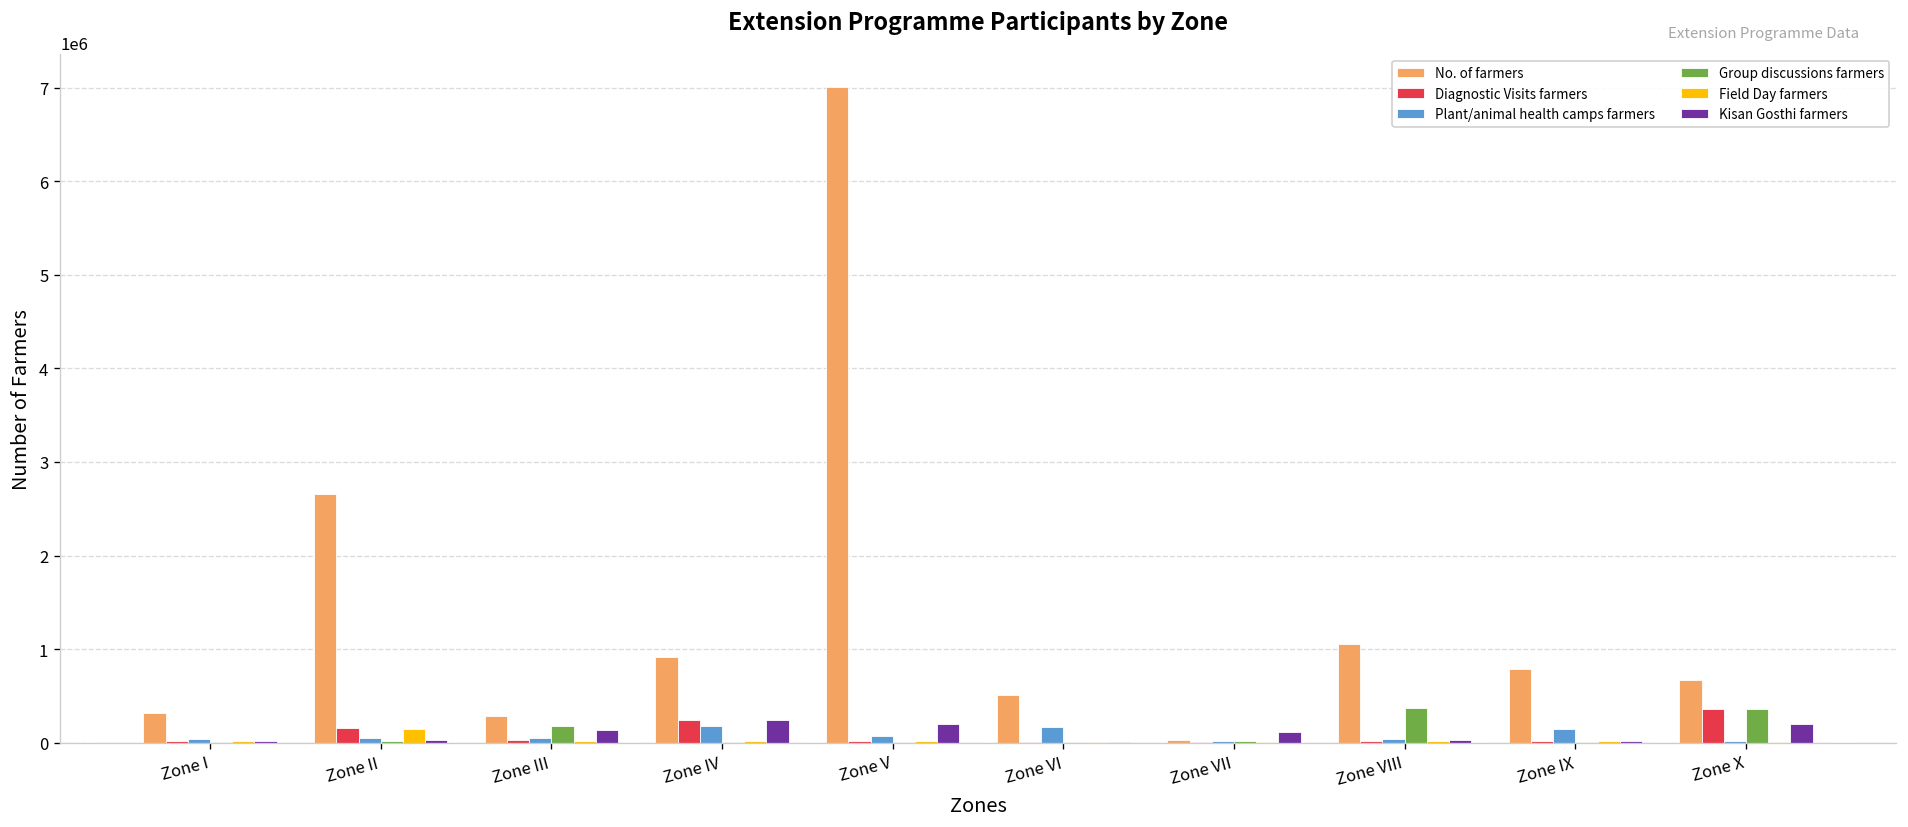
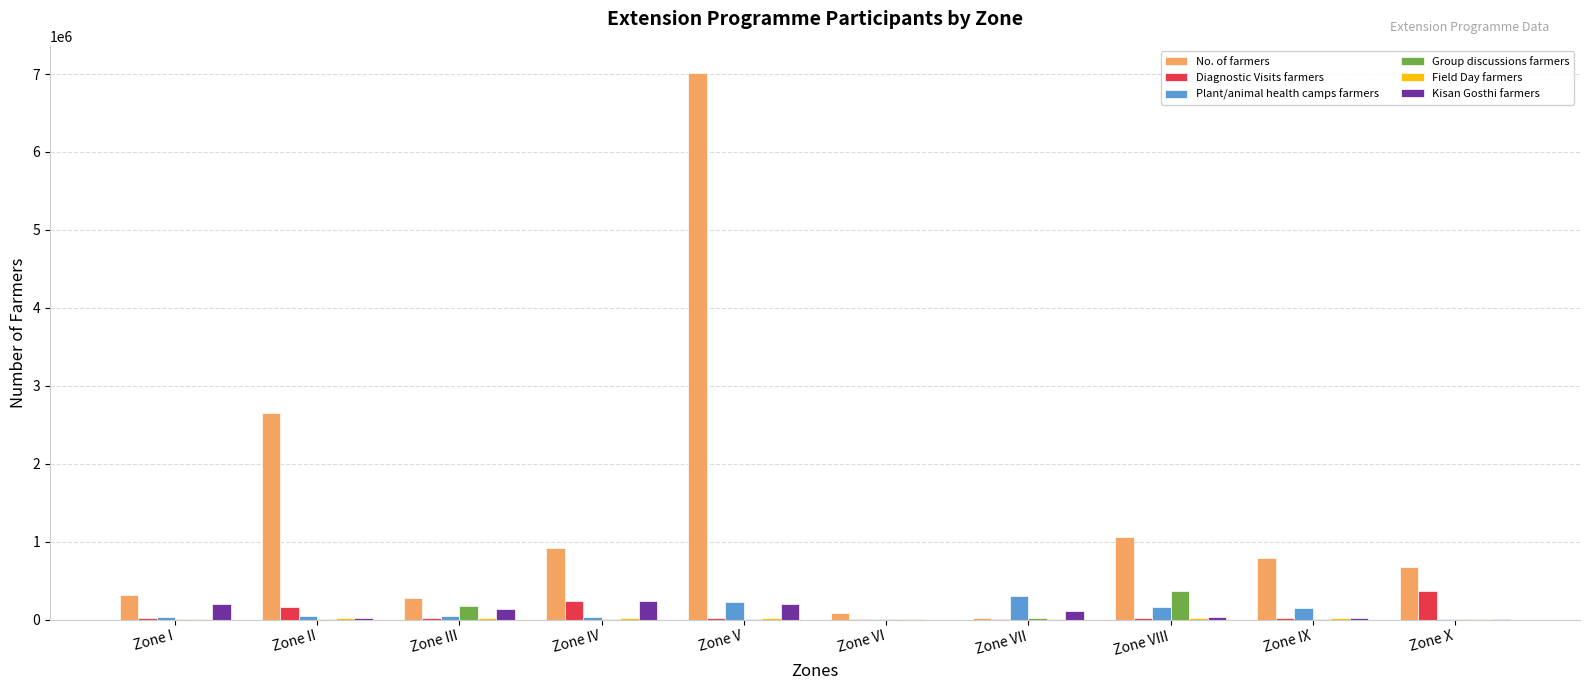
Kisan Gosthi farmers, Zone I: 0 -> 200000
Field Day farmers, Zone II: 100000 -> 0
Plant/animal health camps farmers, Zone IV: 200000 -> 0
Plant/animal health camps farmers, Zone V: 100000 -> 200000
No. of farmers, Zone VI: 500000 -> 100000
Plant/animal health camps farmers, Zone VI: 200000 -> 0
Plant/animal health camps farmers, Zone VII: 0 -> 300000
Plant/animal health camps farmers, Zone VIII: 0 -> 200000
Group discussions farmers, Zone X: 400000 -> 0
Kisan Gosthi farmers, Zone X: 200000 -> 0
